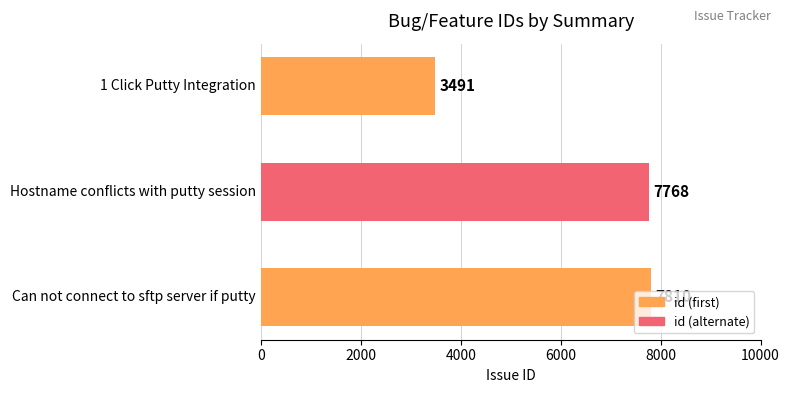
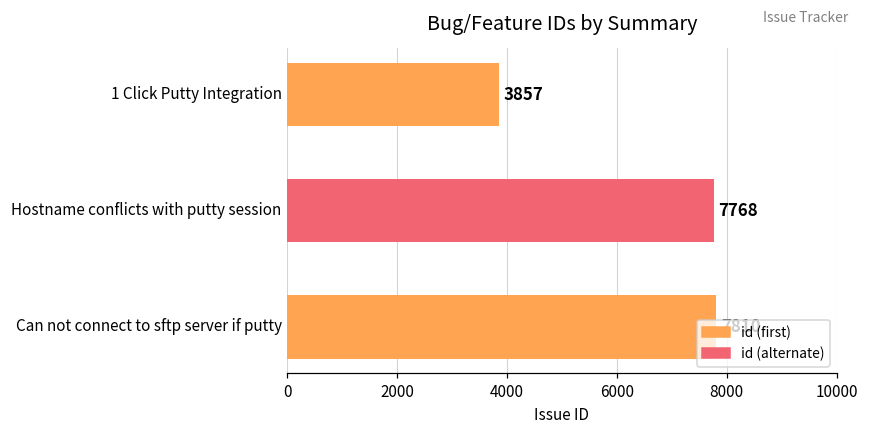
1 Click Putty Integration: 3491 -> 3857
